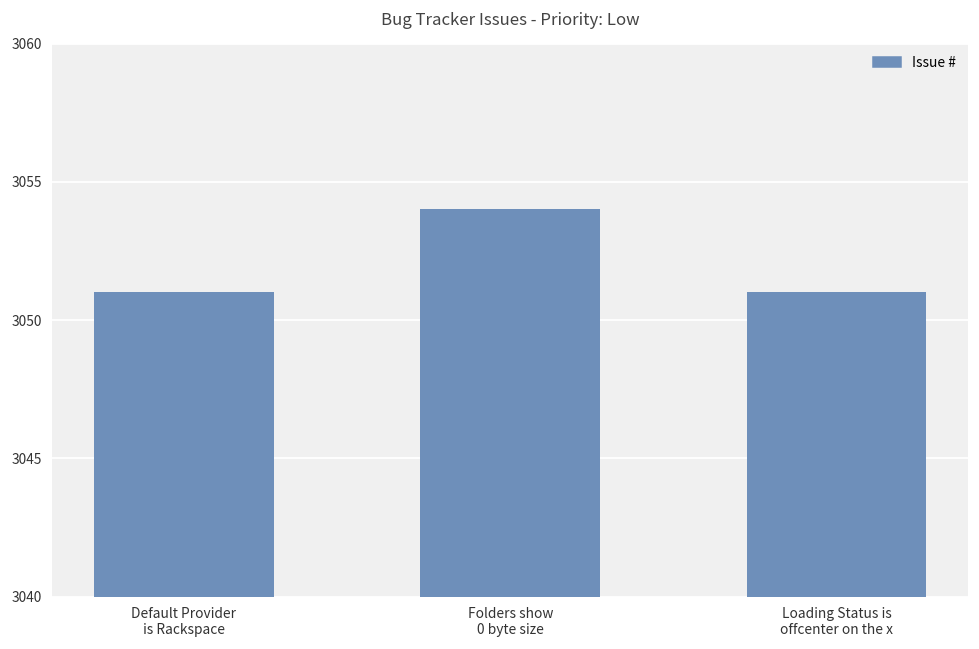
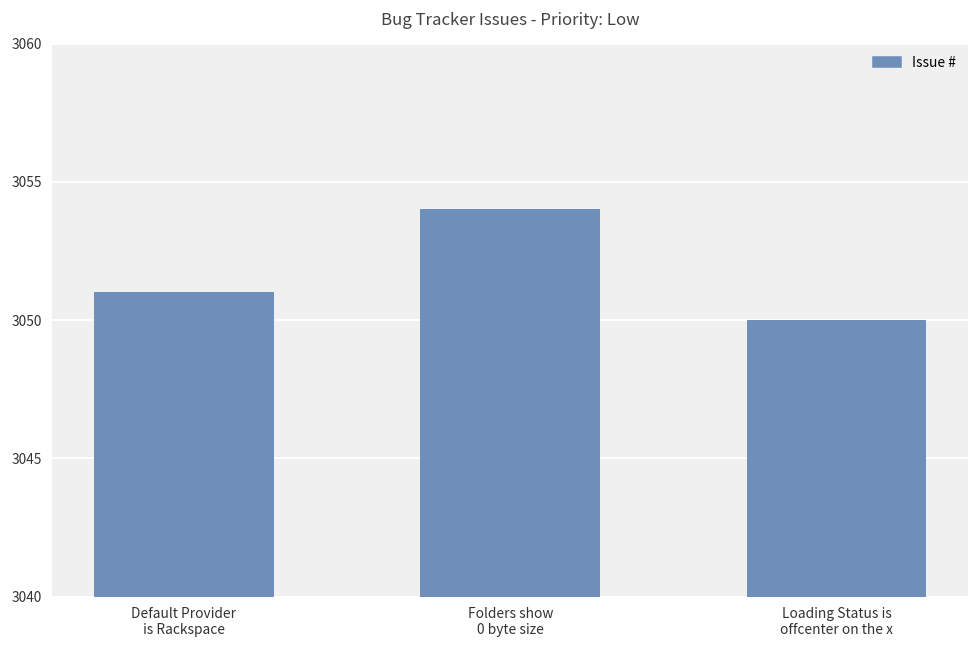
Loading Status is offcenter on the x: 3051 -> 3050
